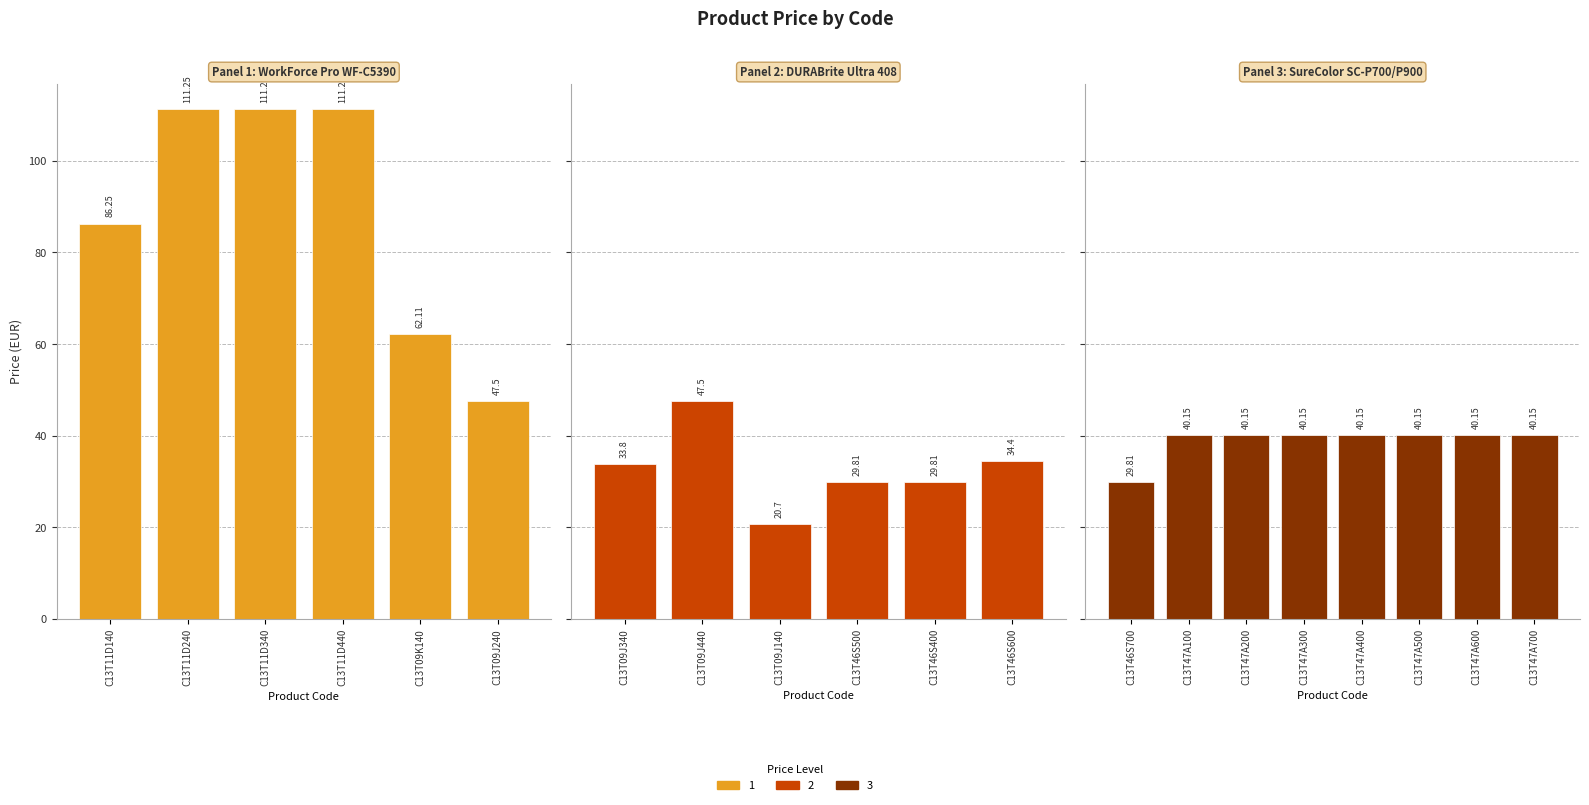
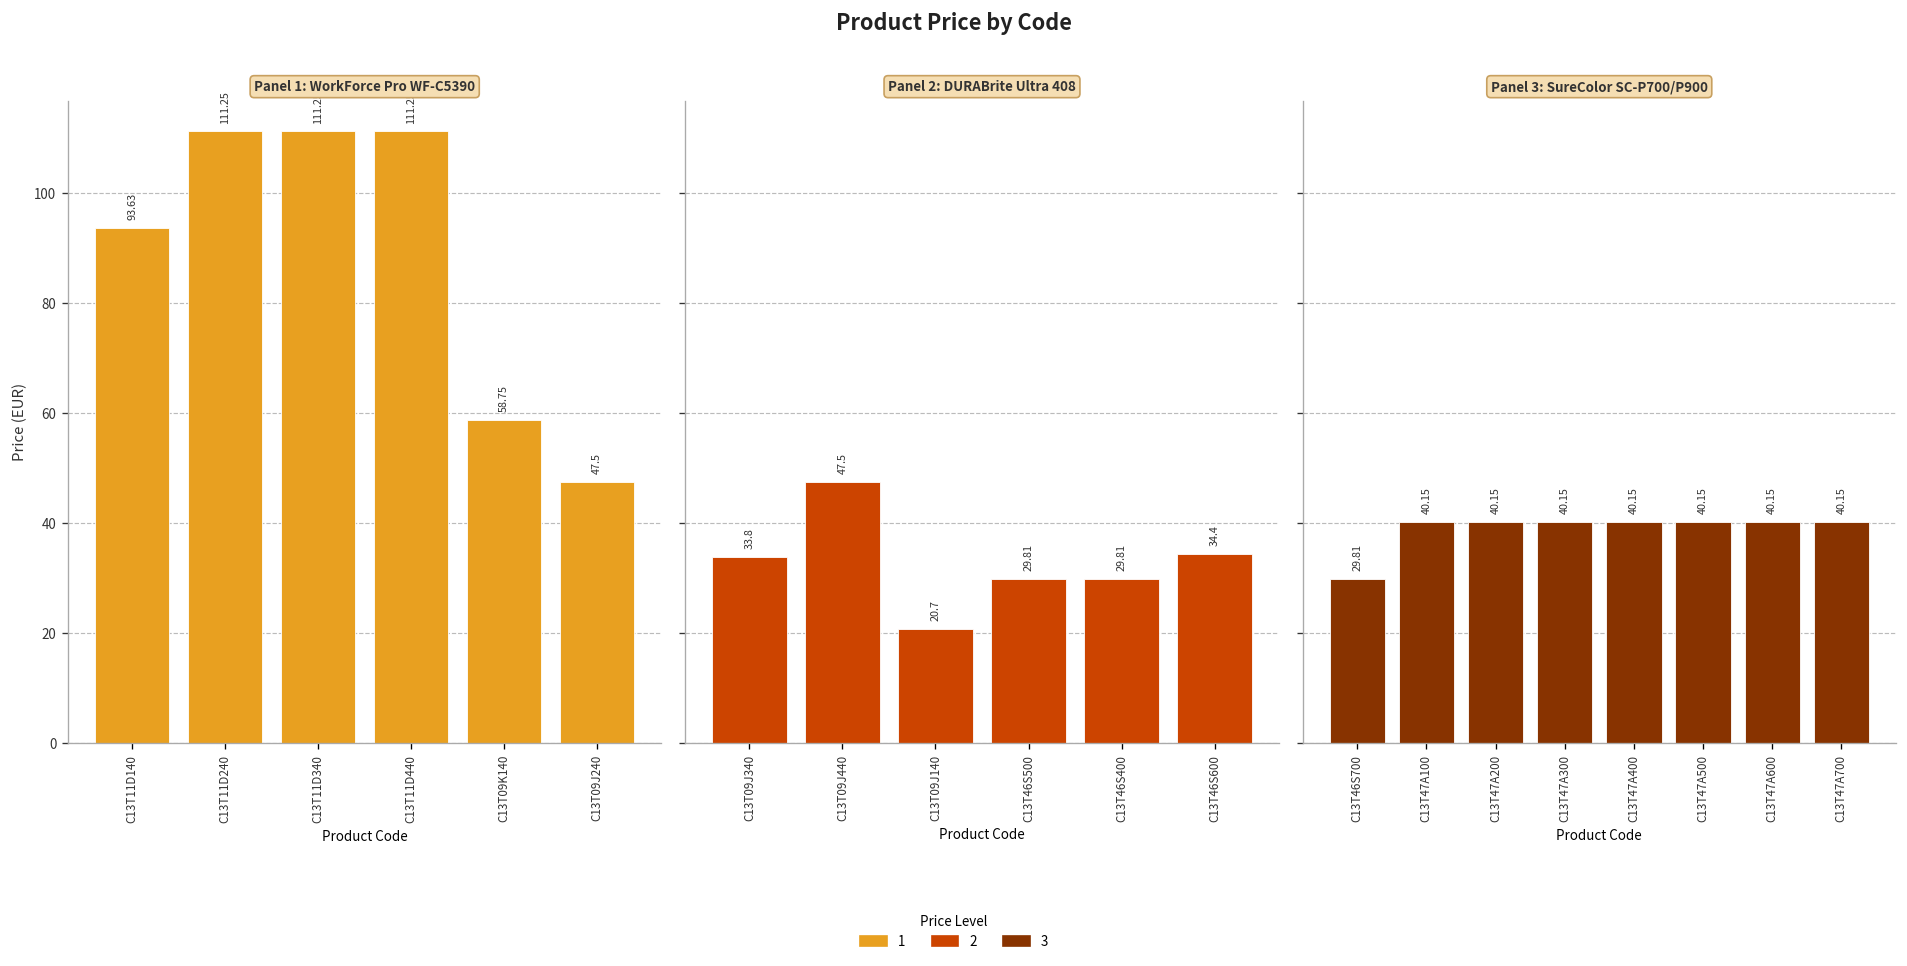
Panel 1: WorkForce Pro WF-C5390, C13T11D140: 86.25 -> 93.63
Panel 1: WorkForce Pro WF-C5390, C13T09K140: 62.11 -> 58.75
